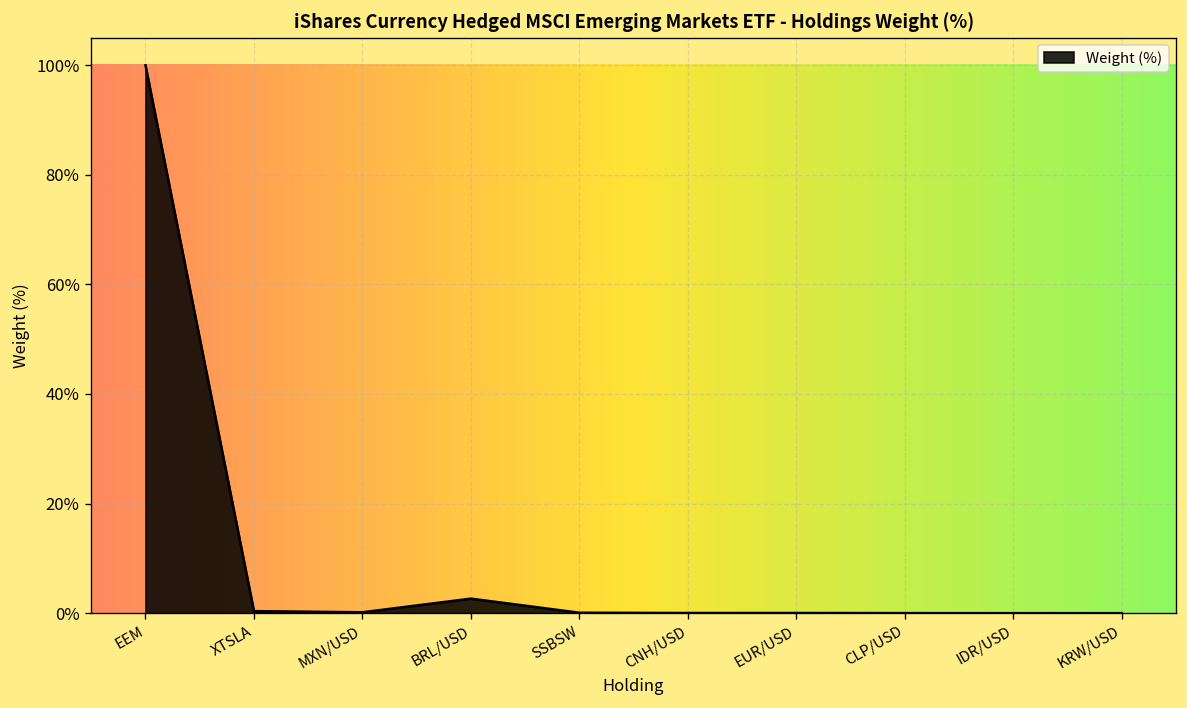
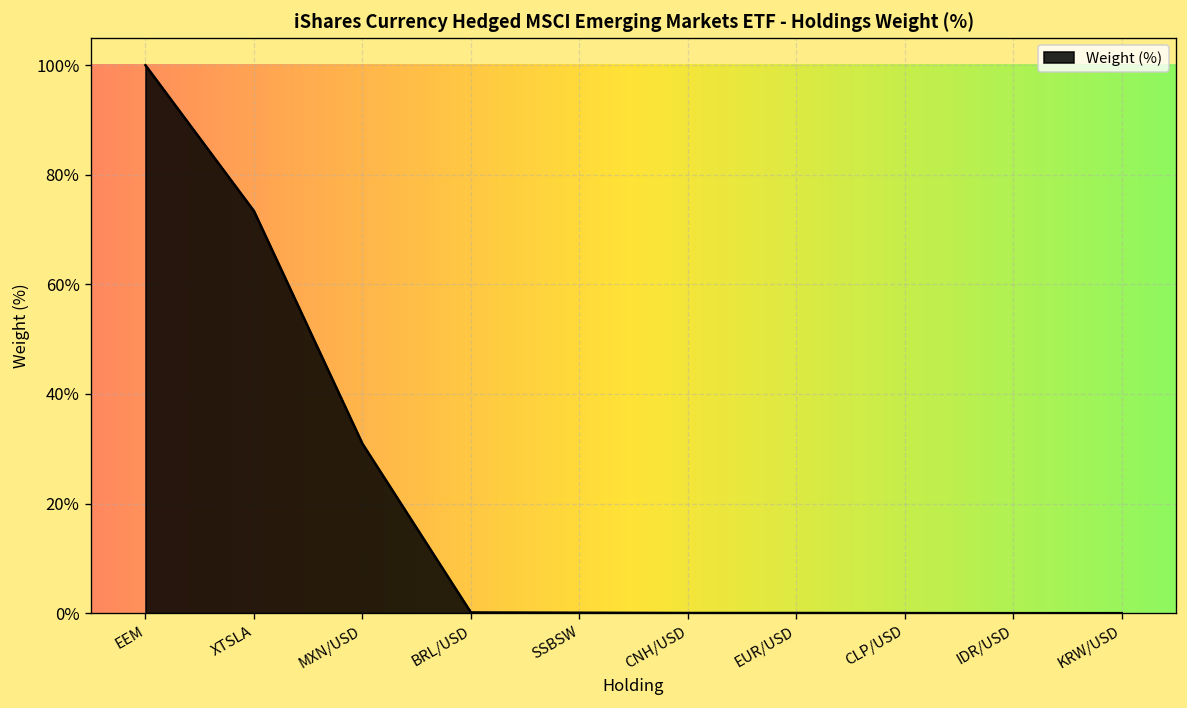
XTSLA: 0% -> 73%
MXN/USD: 0% -> 31%
BRL/USD: 3% -> 0%
